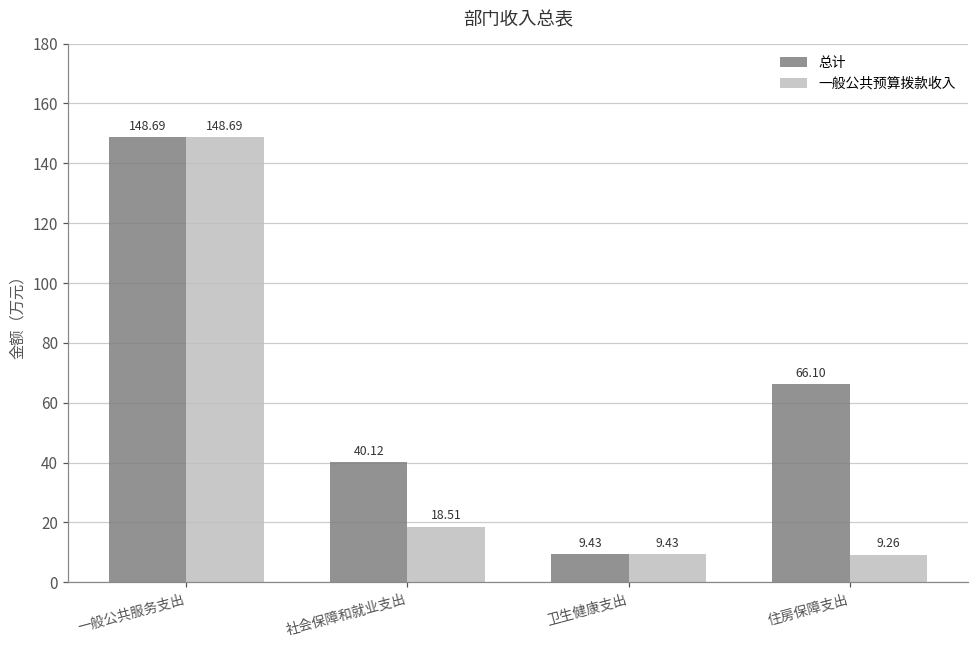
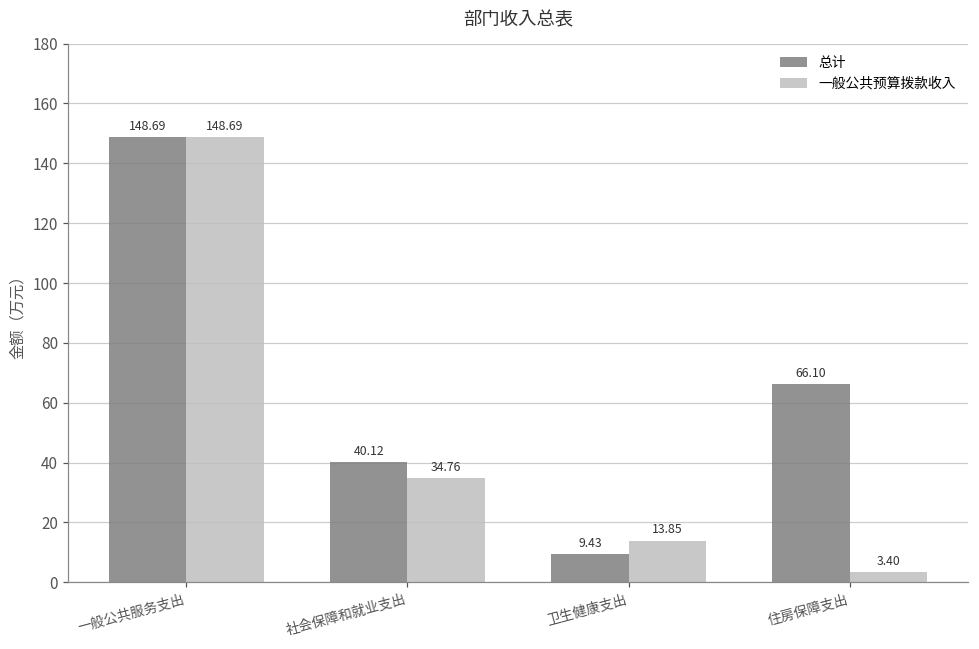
一般公共预算拨款收入, 社会保障和就业支出: 18.51 -> 34.76
一般公共预算拨款收入, 卫生健康支出: 9.43 -> 13.85
一般公共预算拨款收入, 住房保障支出: 9.26 -> 3.40
